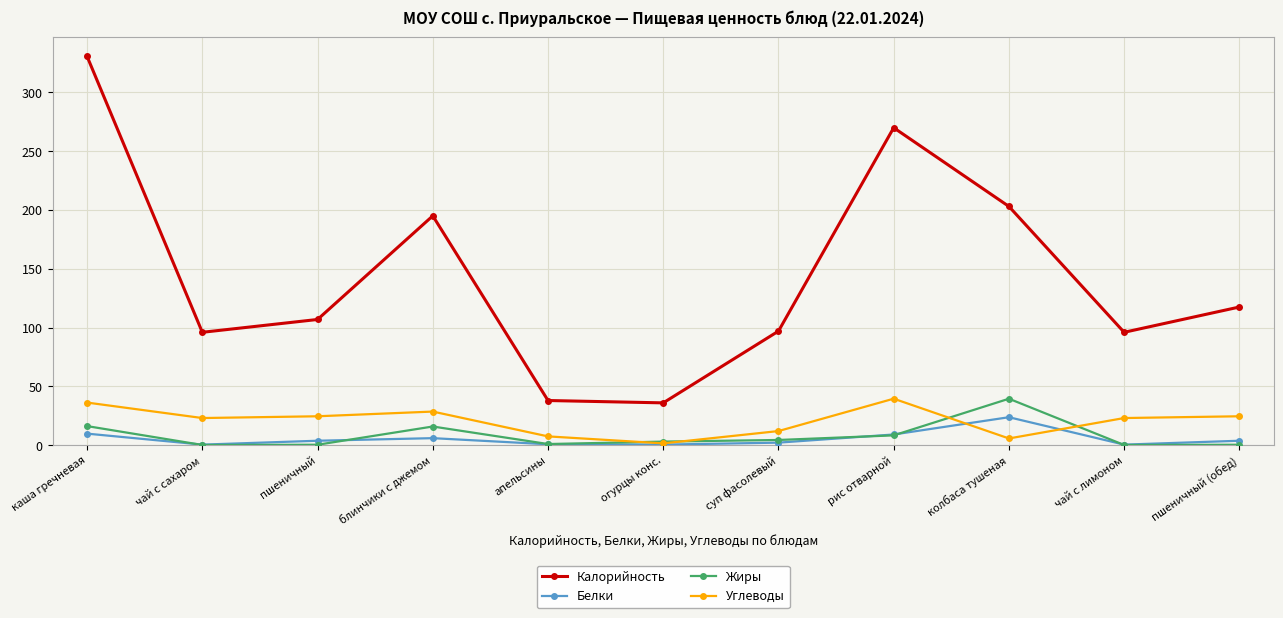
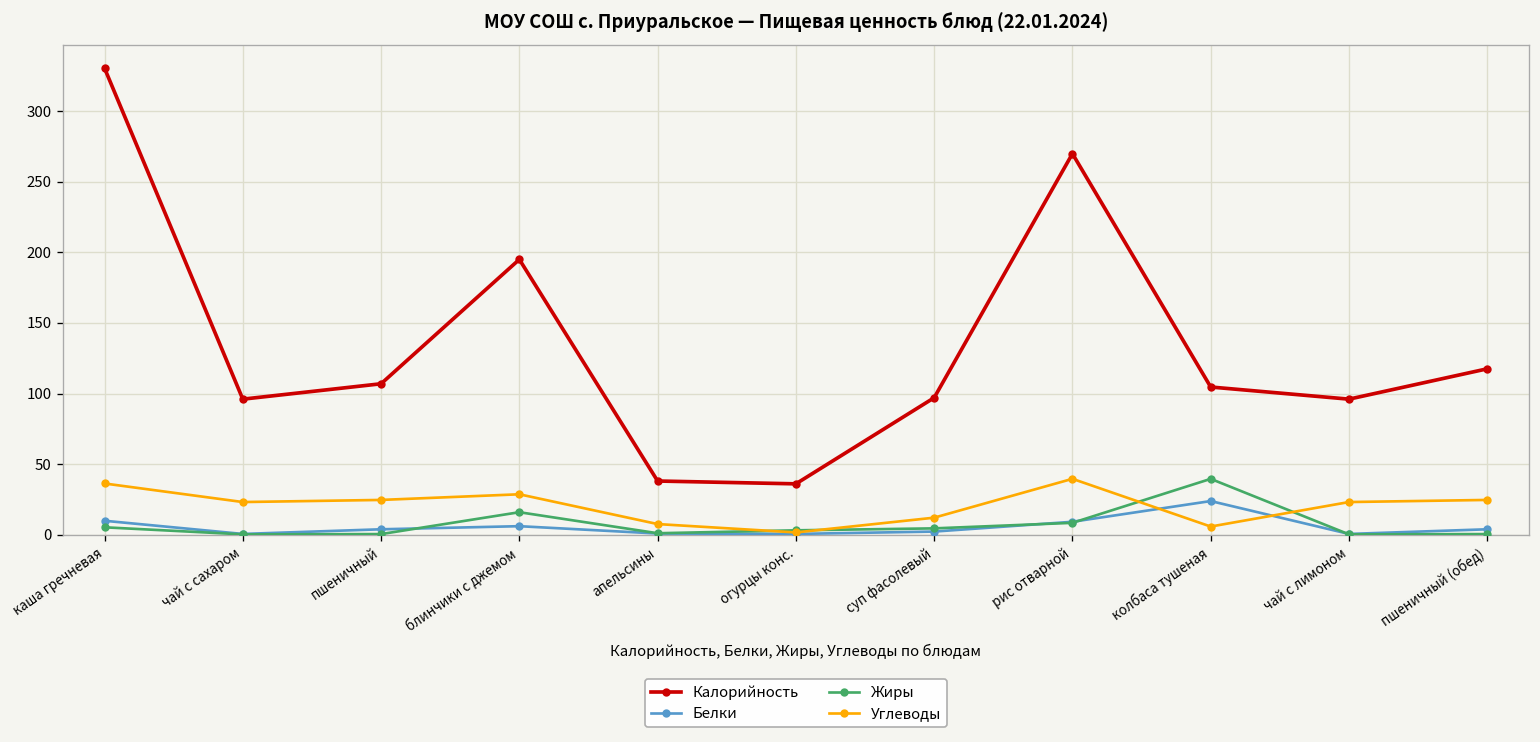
Жиры, каша гречневая: 16 -> 5
Калорийность, колбаса тушеная: 203 -> 105
